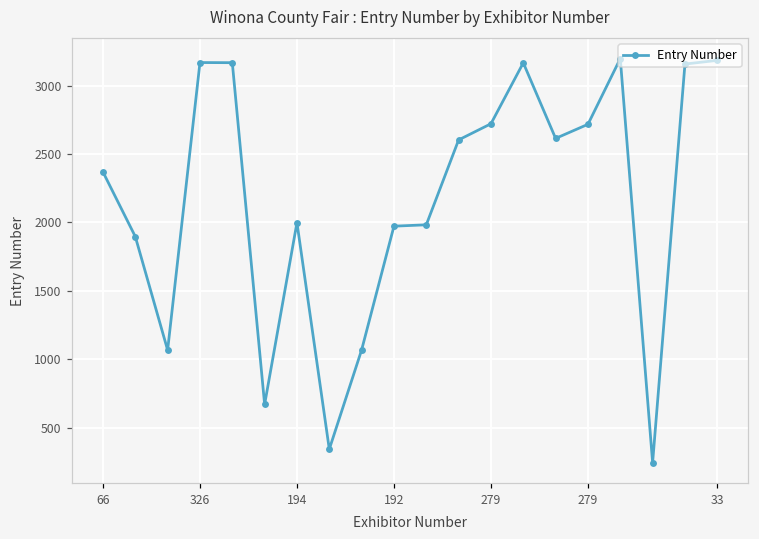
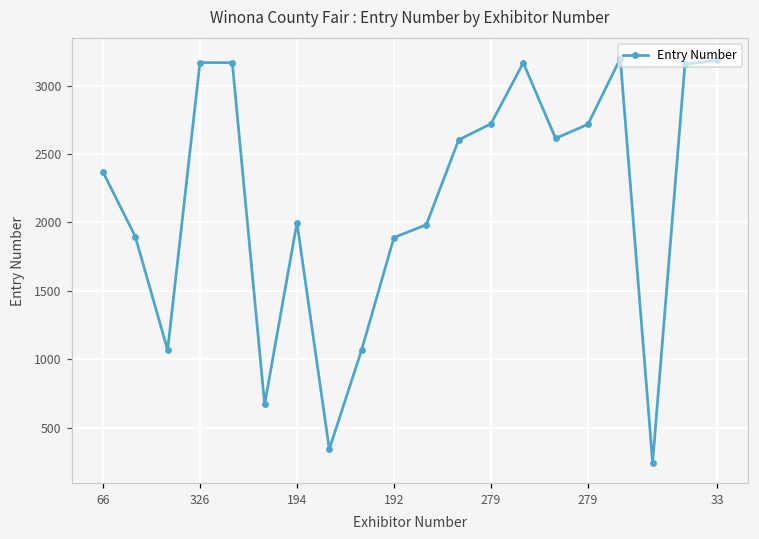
192: 1970 -> 1890
